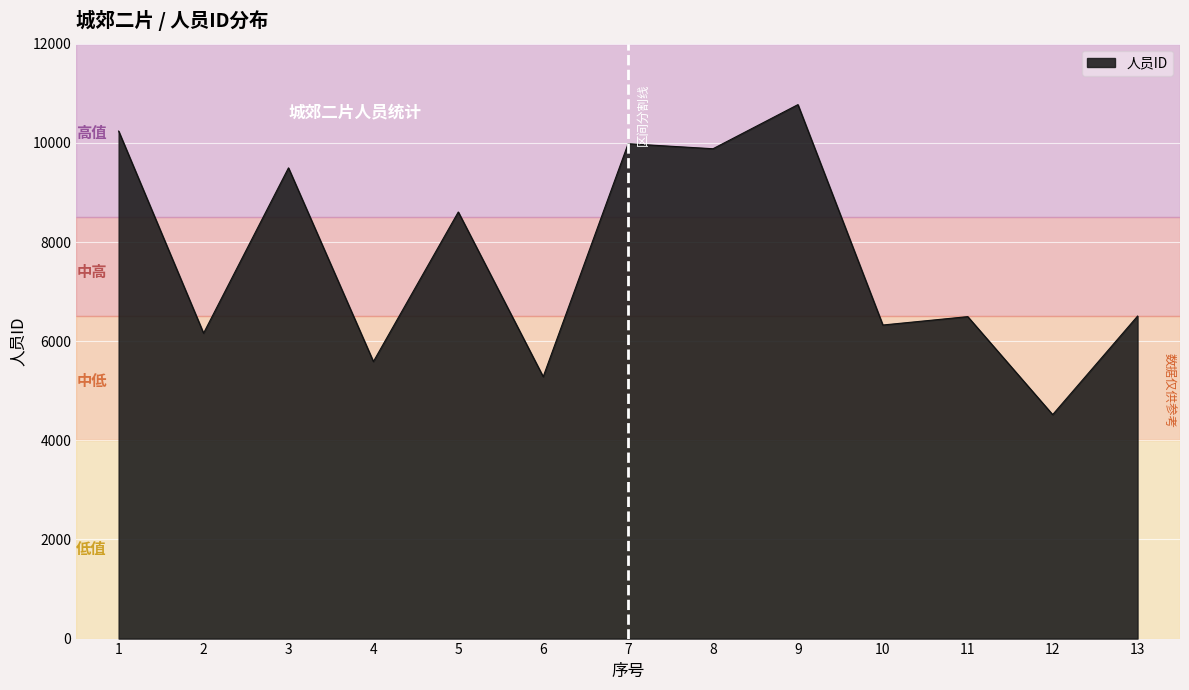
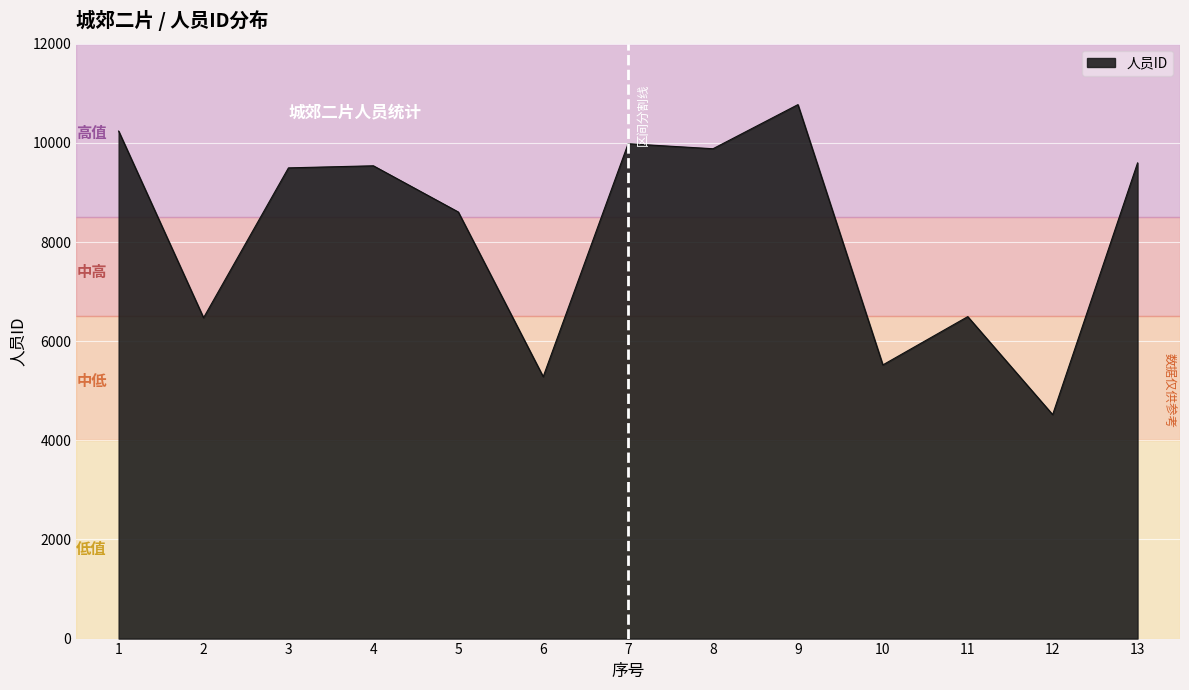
2: 6200 -> 6500
4: 5600 -> 9500
10: 6300 -> 5500
13: 6500 -> 9600
